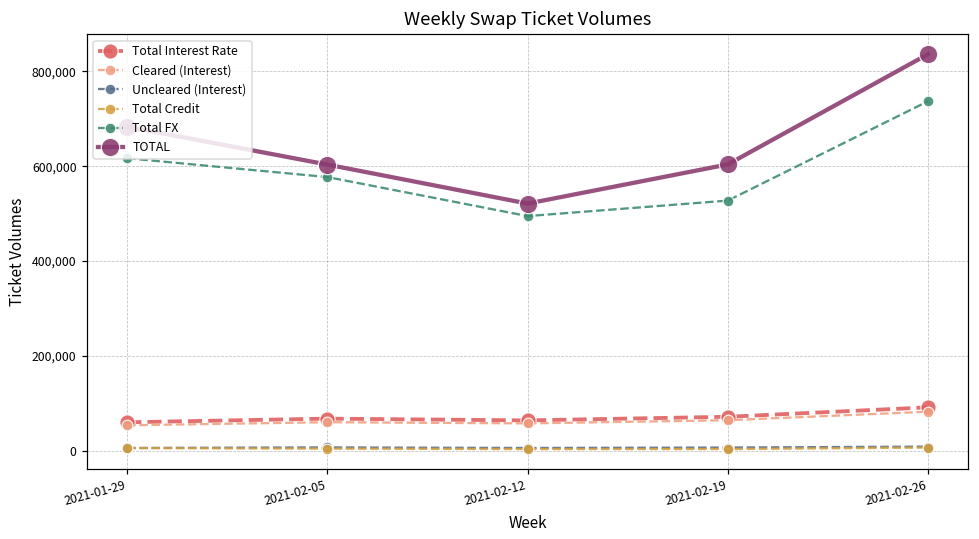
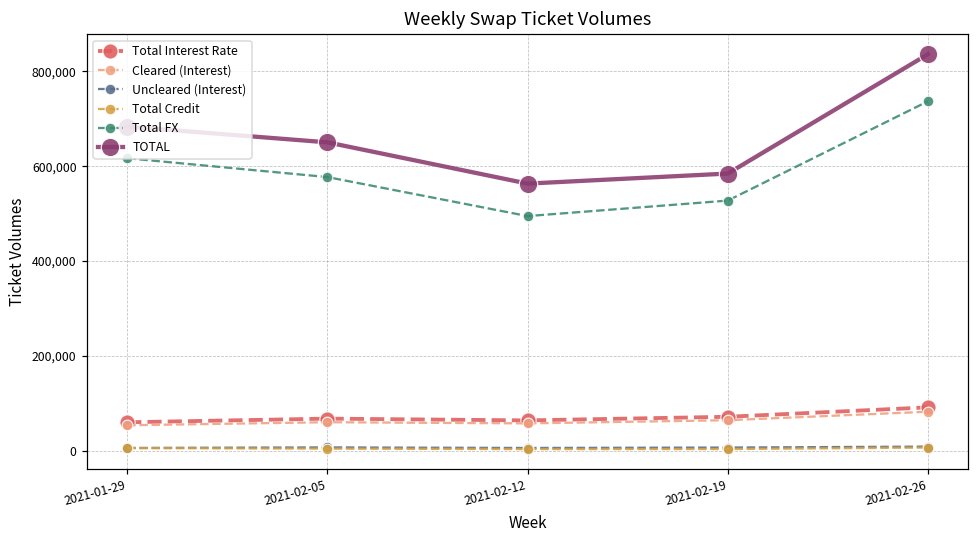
TOTAL, 2021-02-05: 600,000 -> 650,000
TOTAL, 2021-02-12: 520,000 -> 560,000
TOTAL, 2021-02-19: 600,000 -> 580,000
